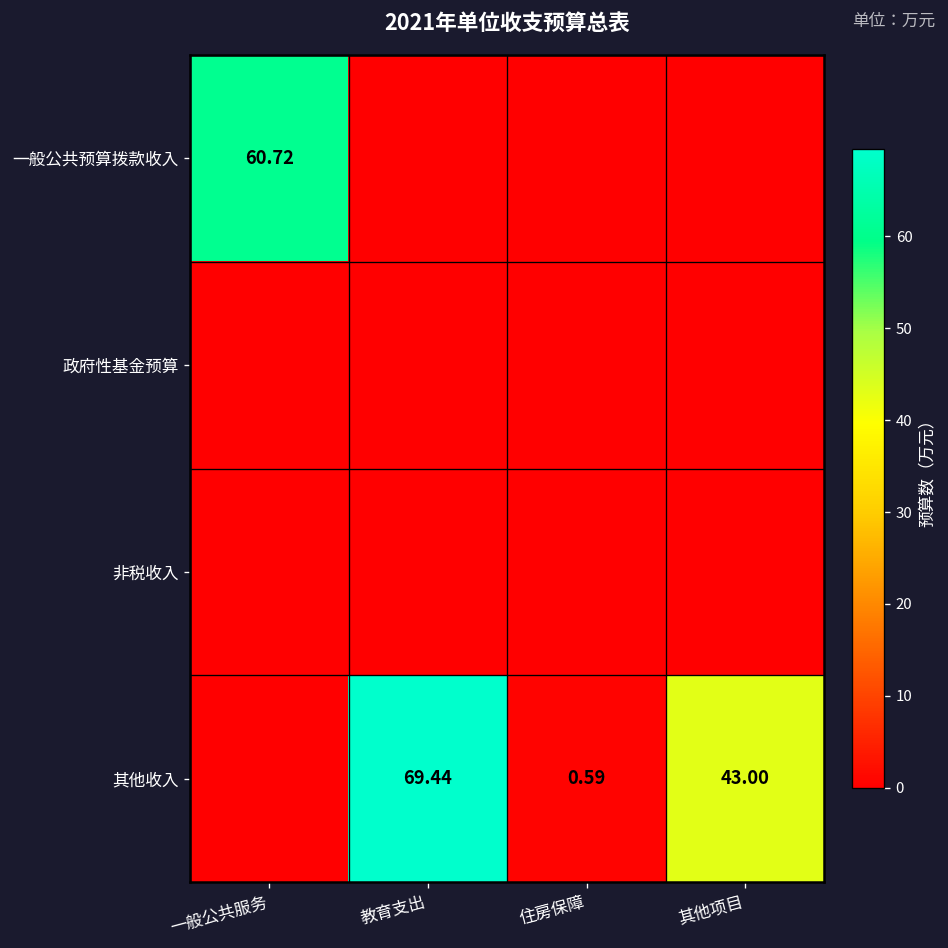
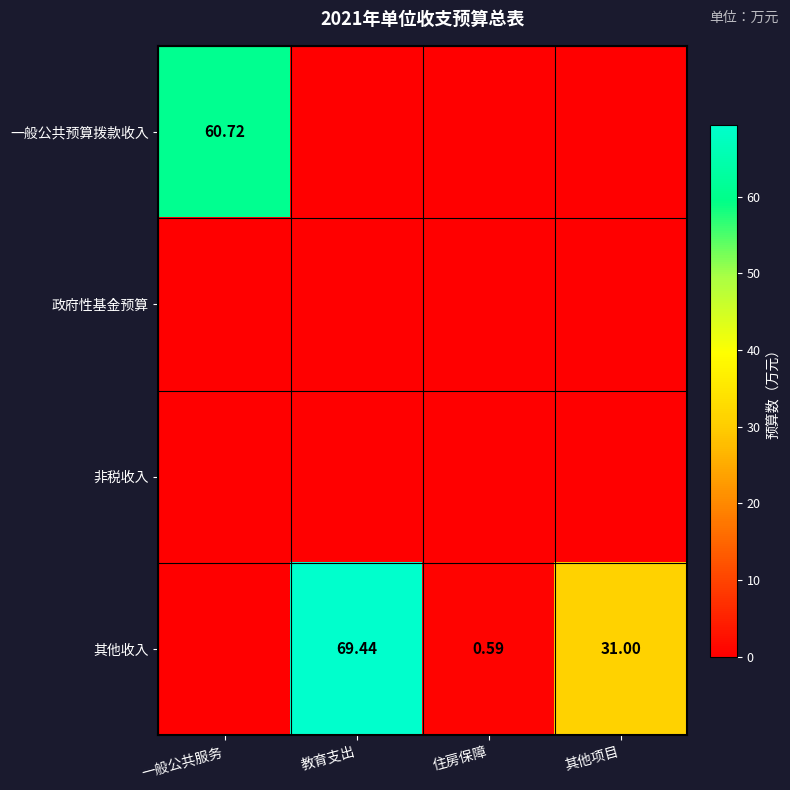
其他收入, 其他项目: 43.00 -> 31.00
